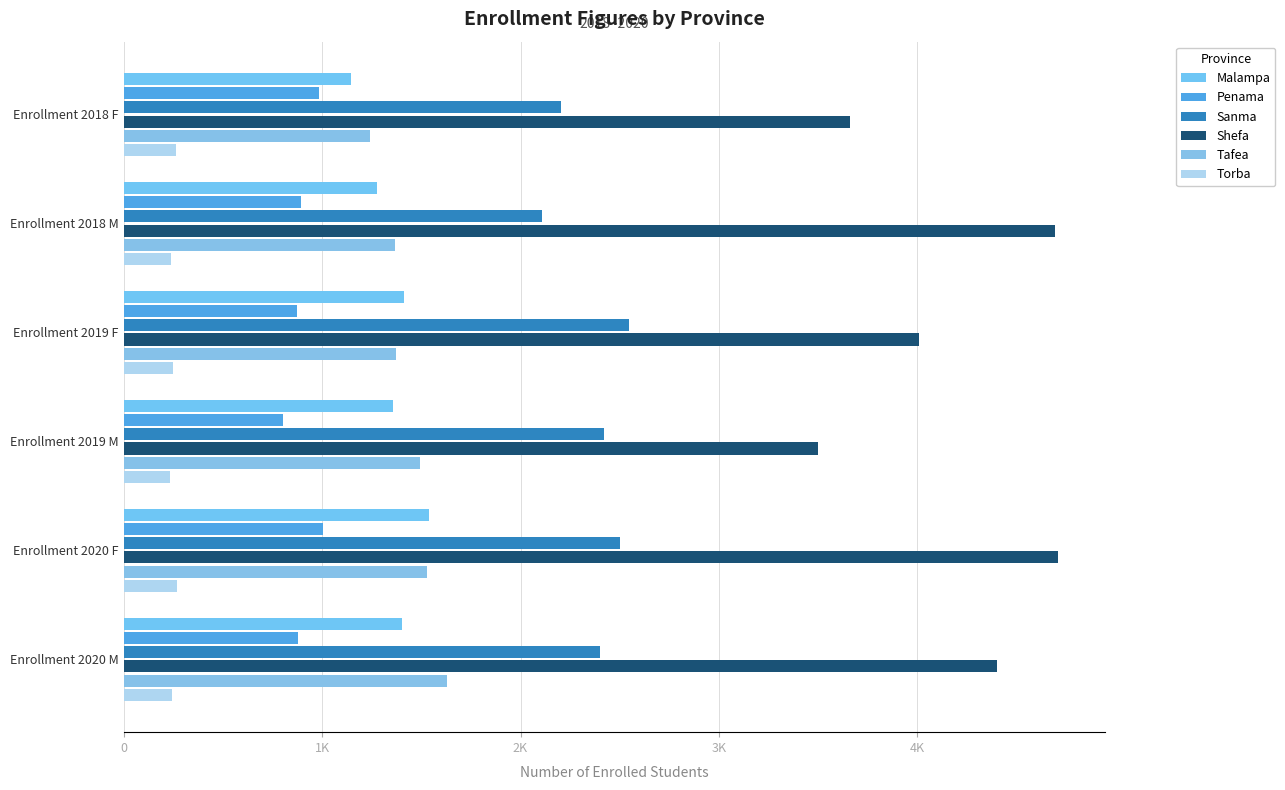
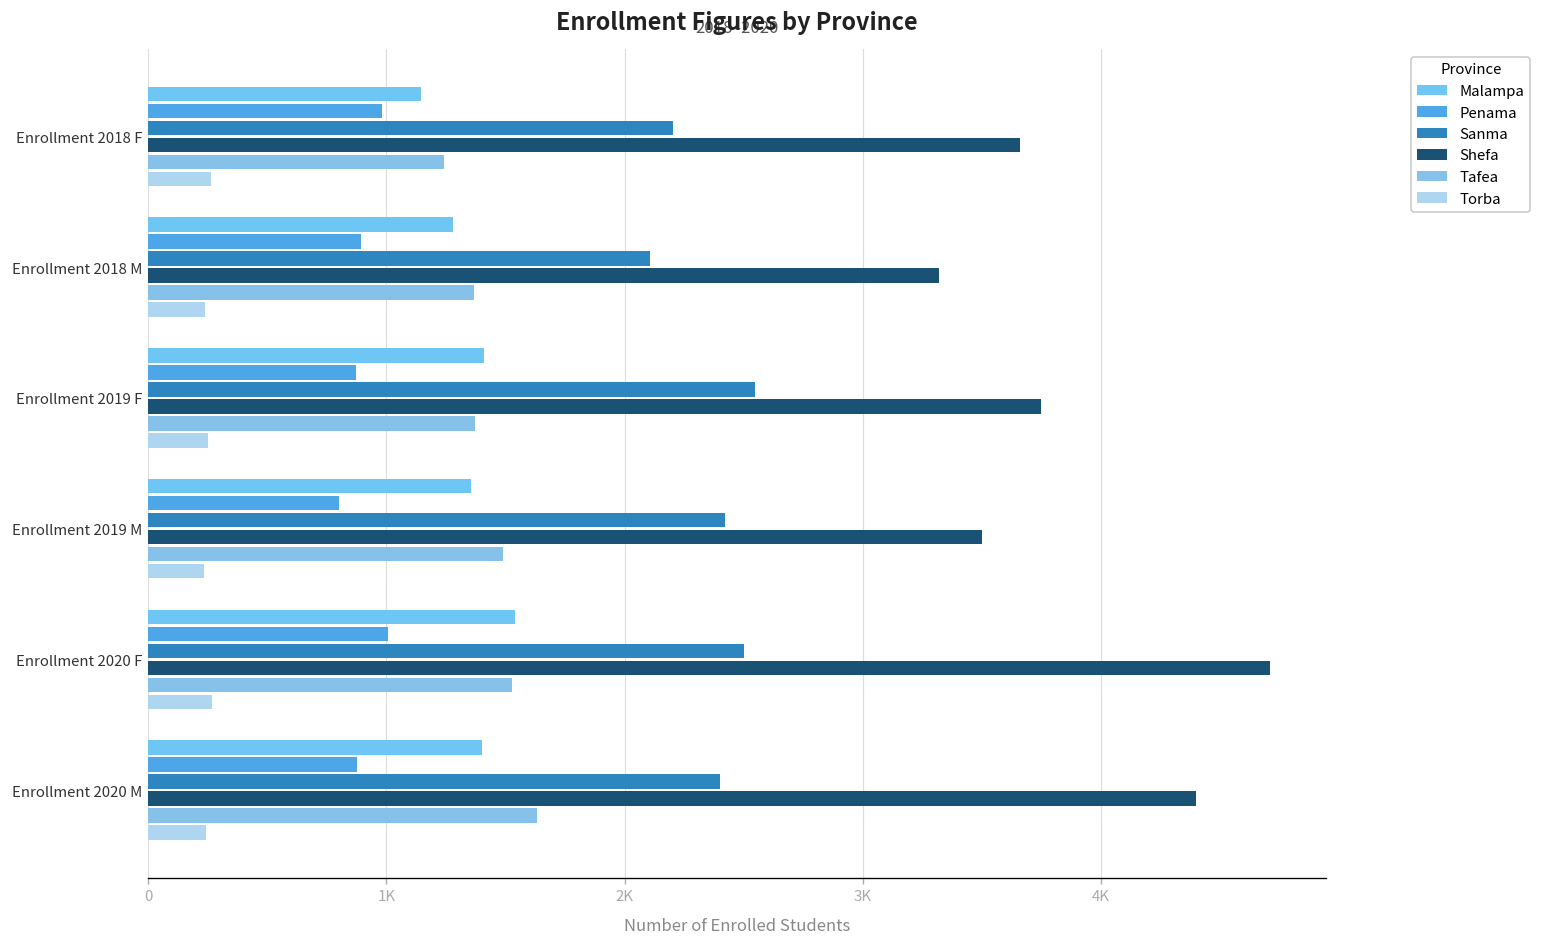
Shefa, Enrollment 2018 M: 4690 -> 3320
Shefa, Enrollment 2019 F: 4010 -> 3750
